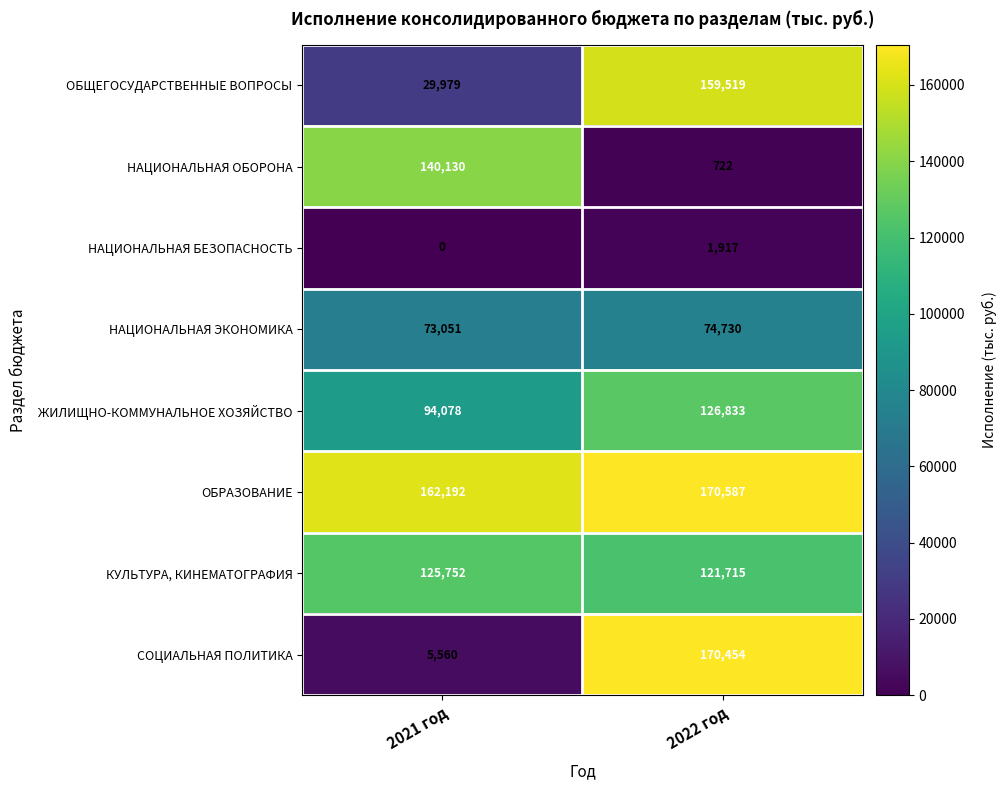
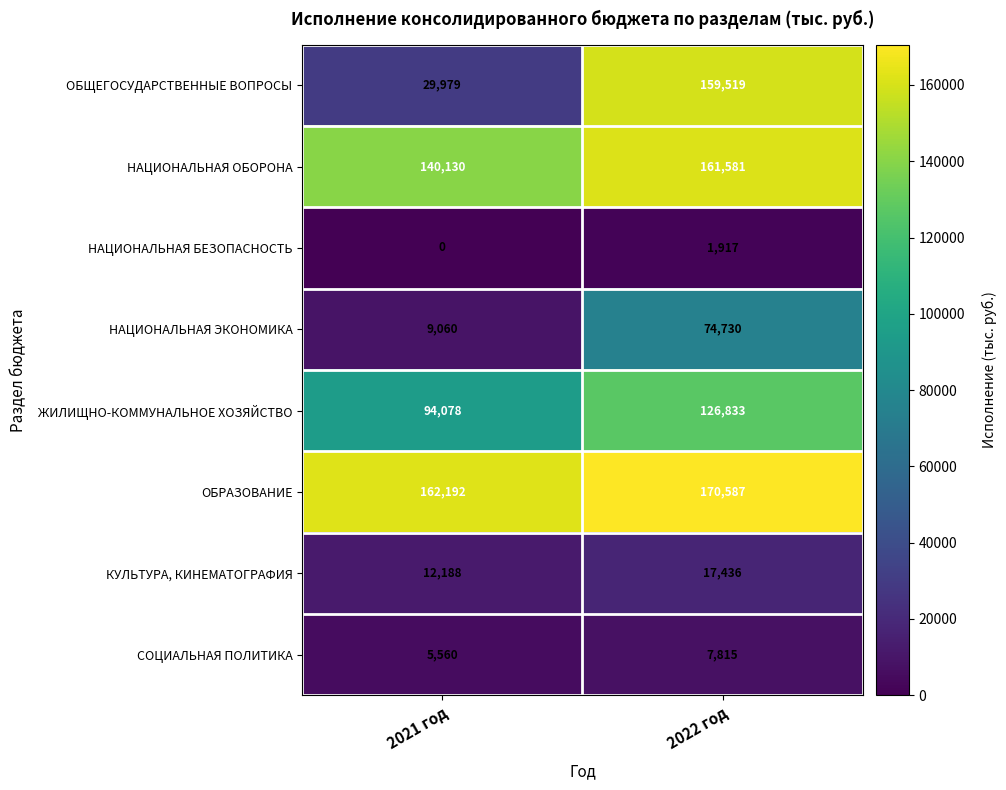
НАЦИОНАЛЬНАЯ ОБОРОНА, 2022 год: 722 -> 161,581
НАЦИОНАЛЬНАЯ ЭКОНОМИКА, 2021 год: 73,051 -> 9,060
КУЛЬТУРА, КИНЕМАТОГРАФИЯ, 2021 год: 125,752 -> 12,188
КУЛЬТУРА, КИНЕМАТОГРАФИЯ, 2022 год: 121,715 -> 17,436
СОЦИАЛЬНАЯ ПОЛИТИКА, 2022 год: 170,454 -> 7,815
